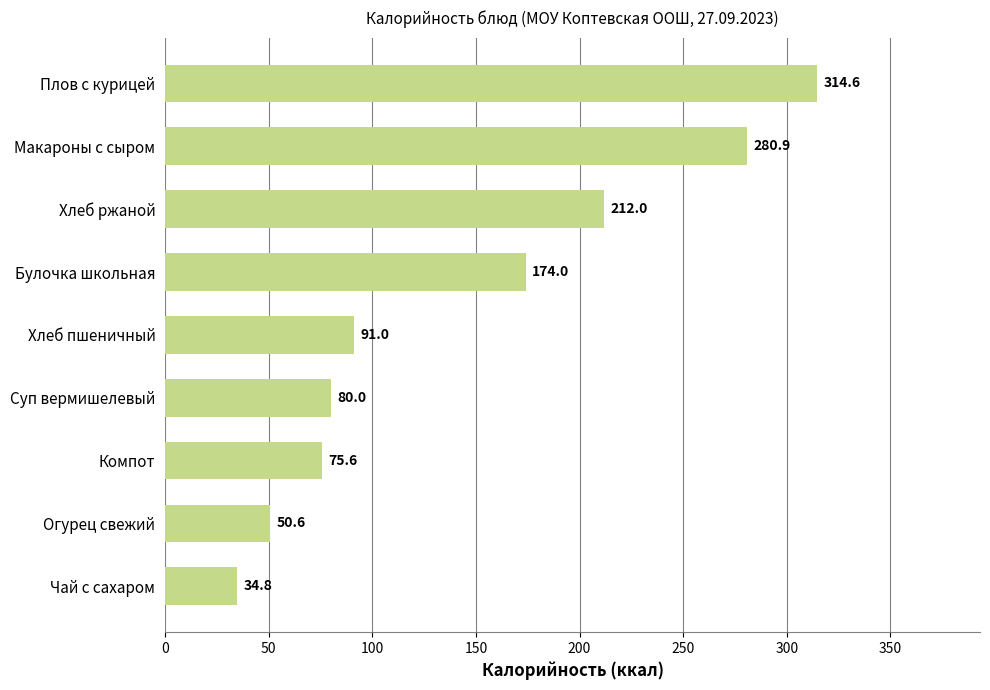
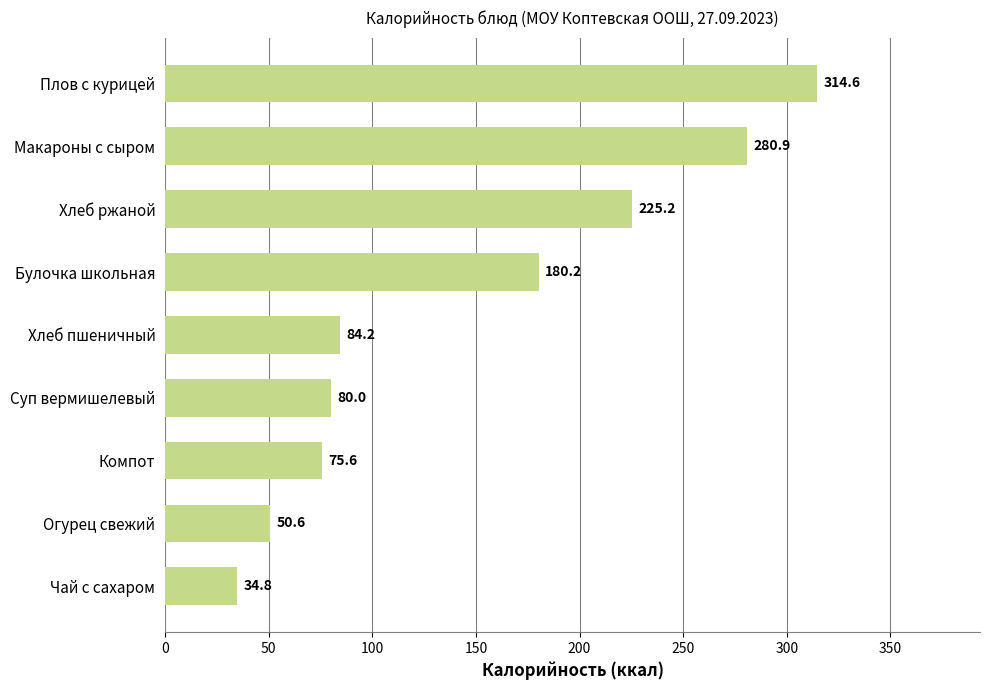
Хлеб ржаной: 212.0 -> 225.2
Булочка школьная: 174.0 -> 180.2
Хлеб пшеничный: 91.0 -> 84.2
